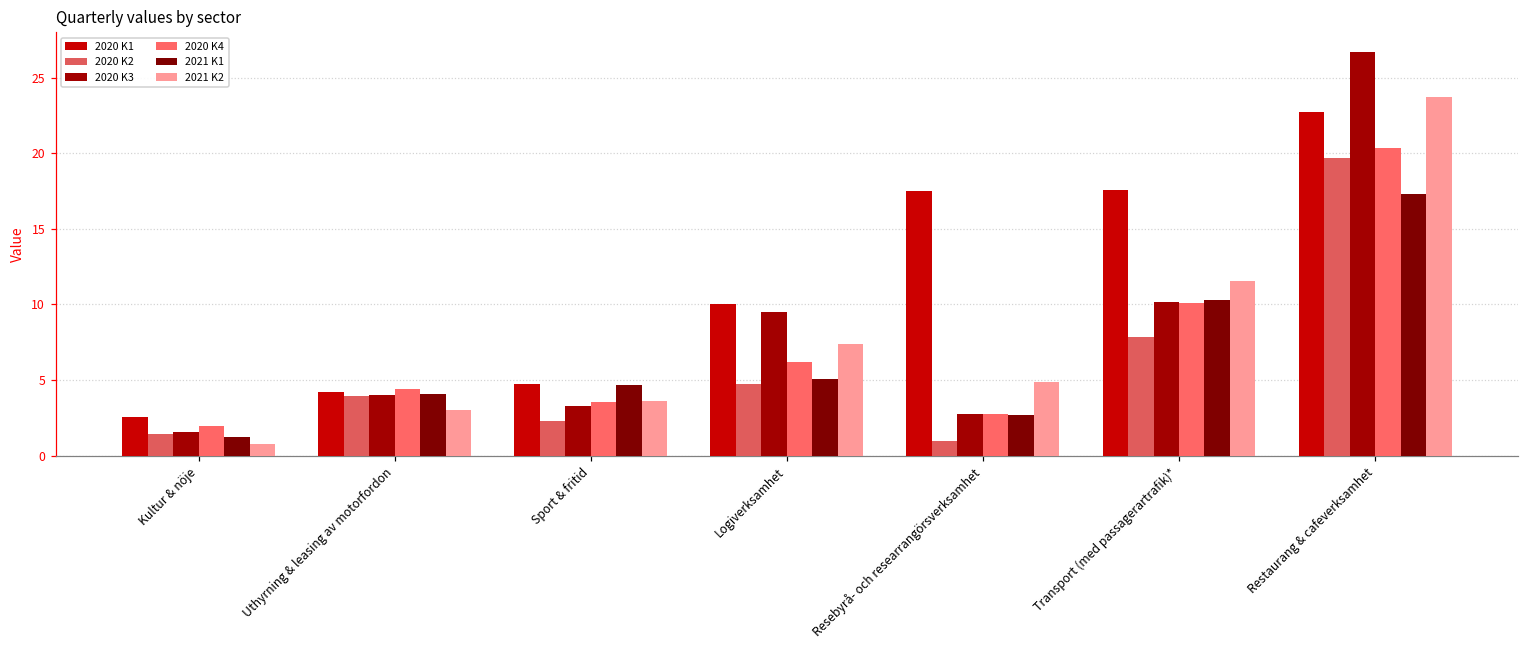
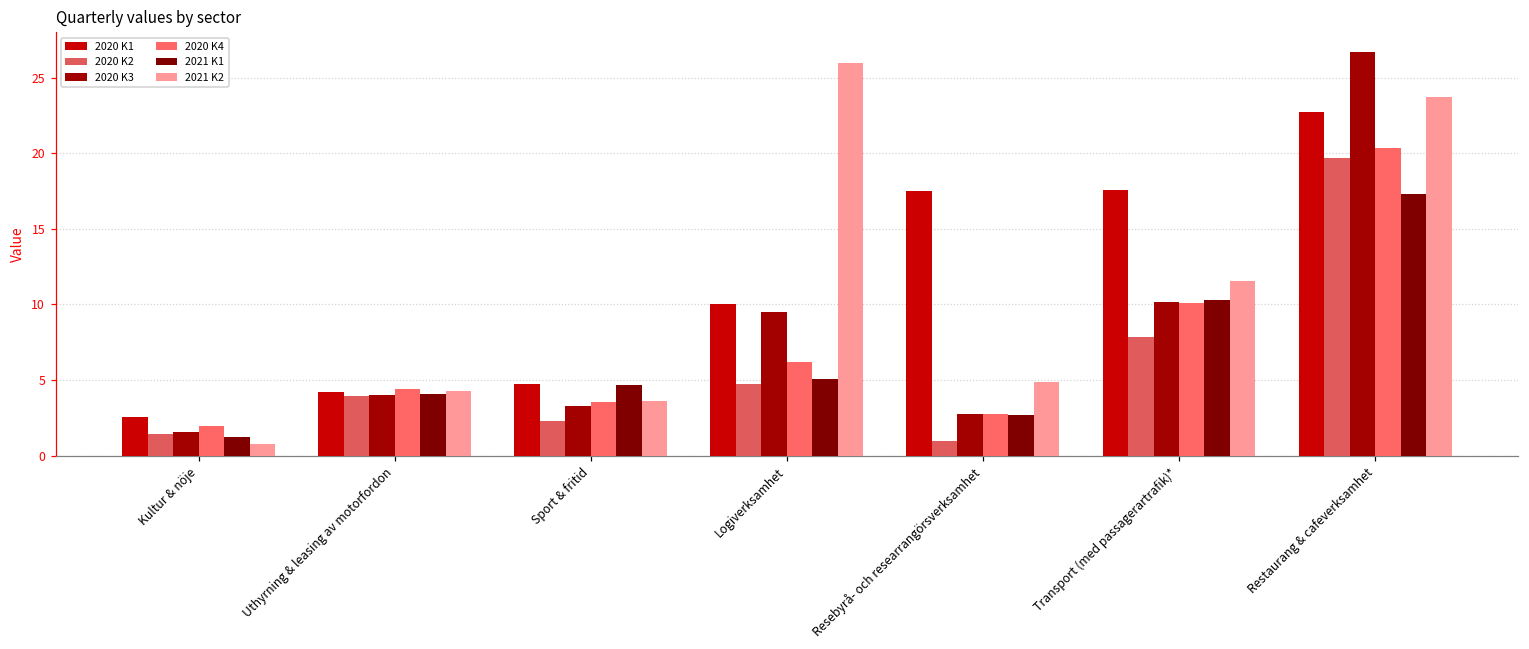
2021 K2, Uthyrning & leasing av motorfordon: 3.0 -> 4.3
2021 K2, Logiverksamhet: 7.4 -> 26.0
